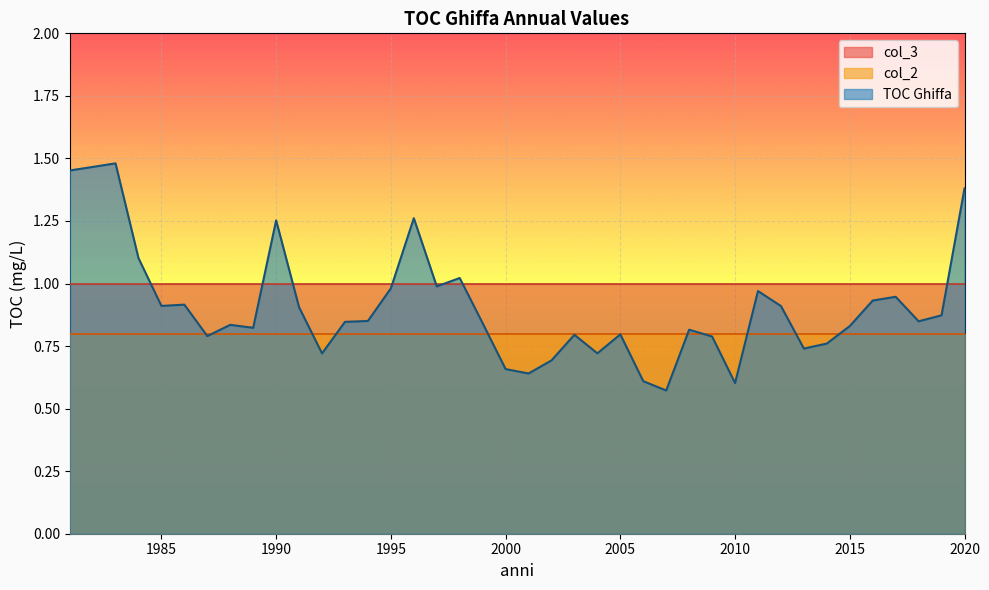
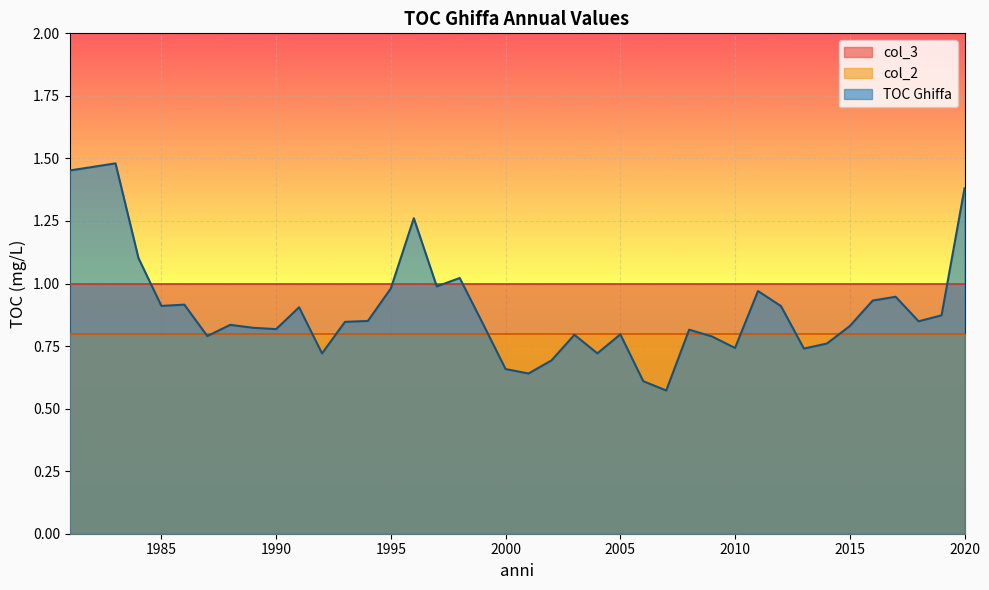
TOC Ghiffa, 1990: 1.25 -> 0.82
TOC Ghiffa, 2010: 0.60 -> 0.74
